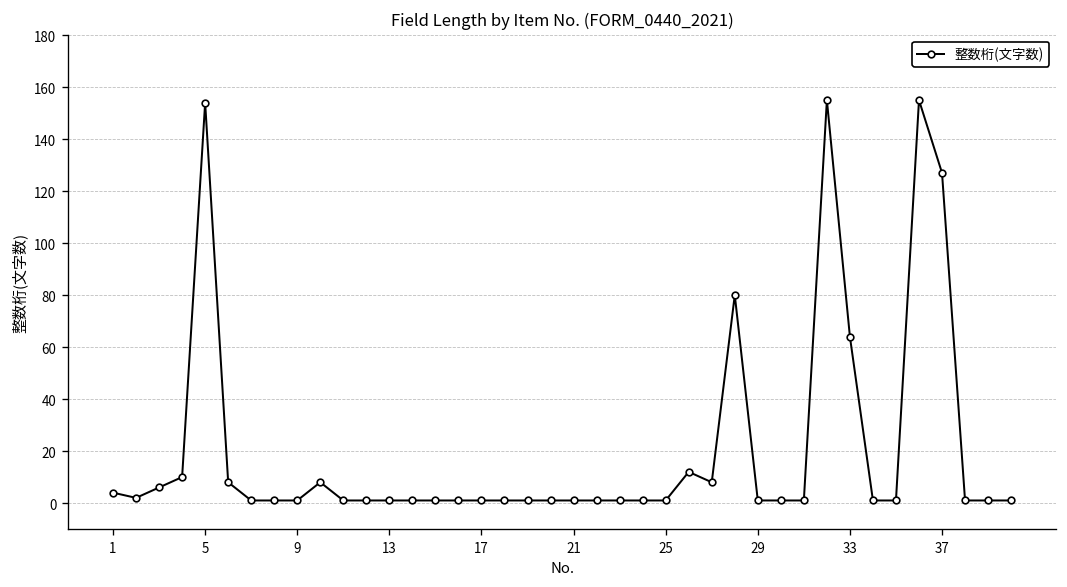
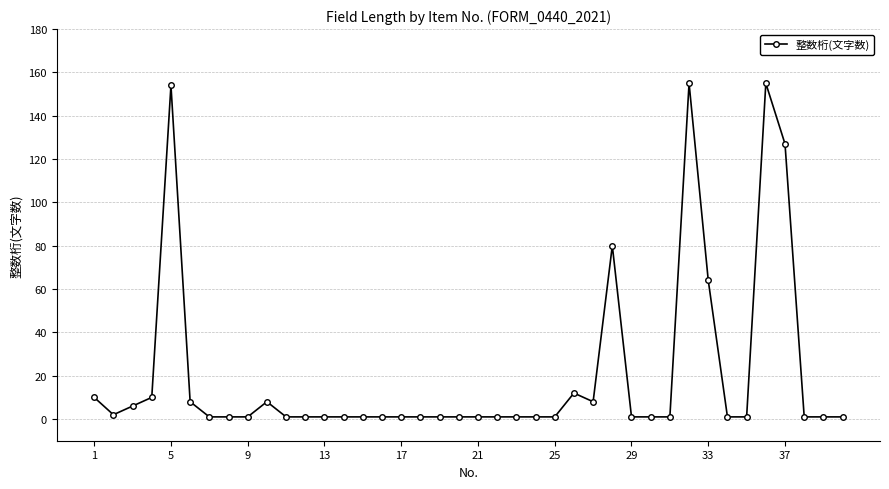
1: 4 -> 10
